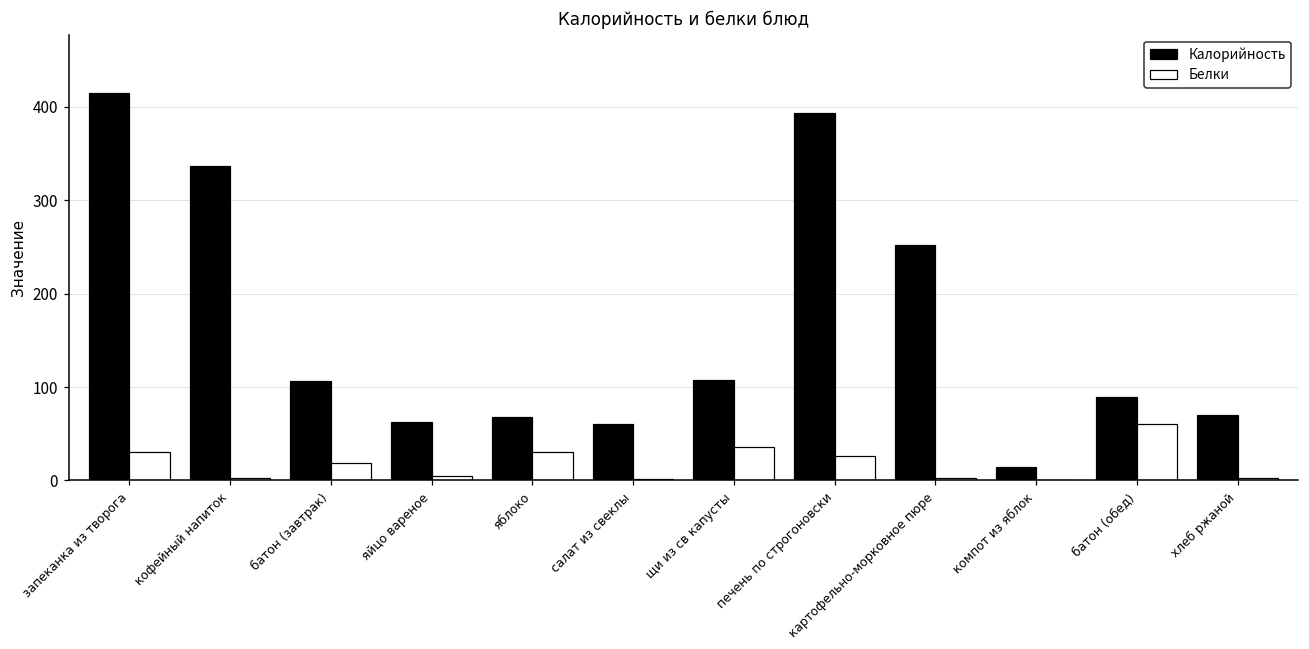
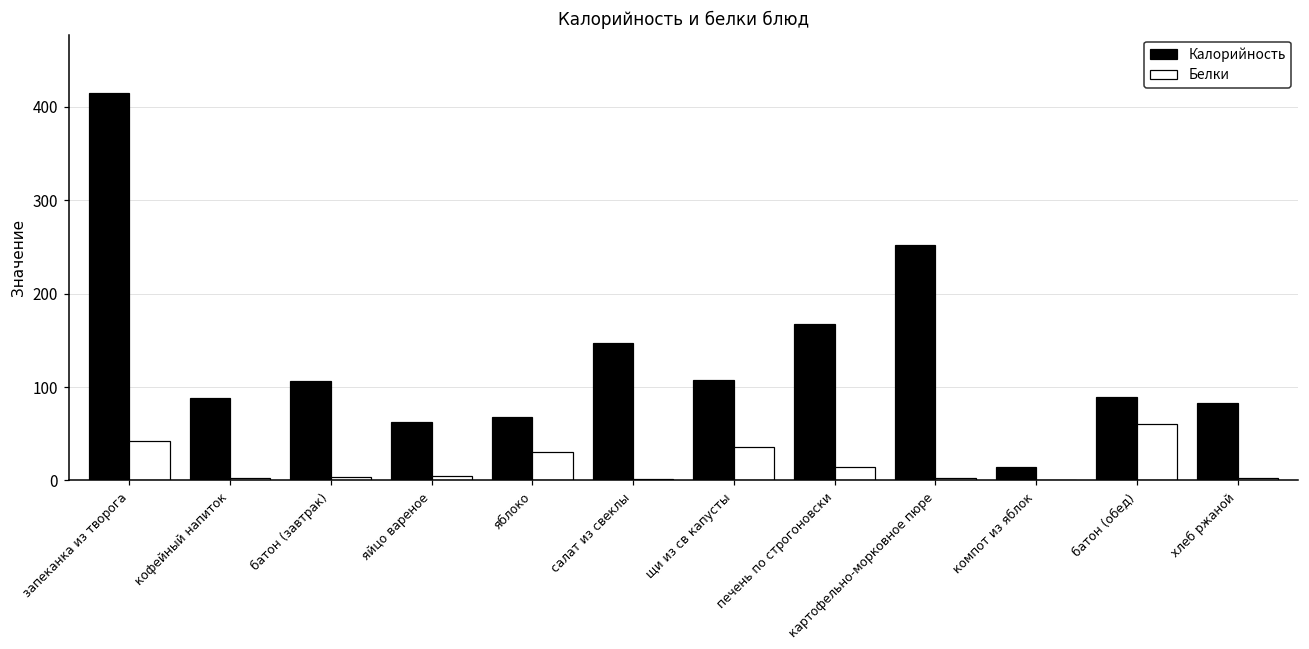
Белки, запеканка из творога: 30 -> 40
Калорийность, кофейный напиток: 340 -> 90
Белки, батон (завтрак): 20 -> 0
Калорийность, салат из свеклы: 60 -> 150
Калорийность, печень по строгоновски: 390 -> 170
Белки, печень по строгоновски: 30 -> 10
Калорийность, хлеб ржаной: 70 -> 80
